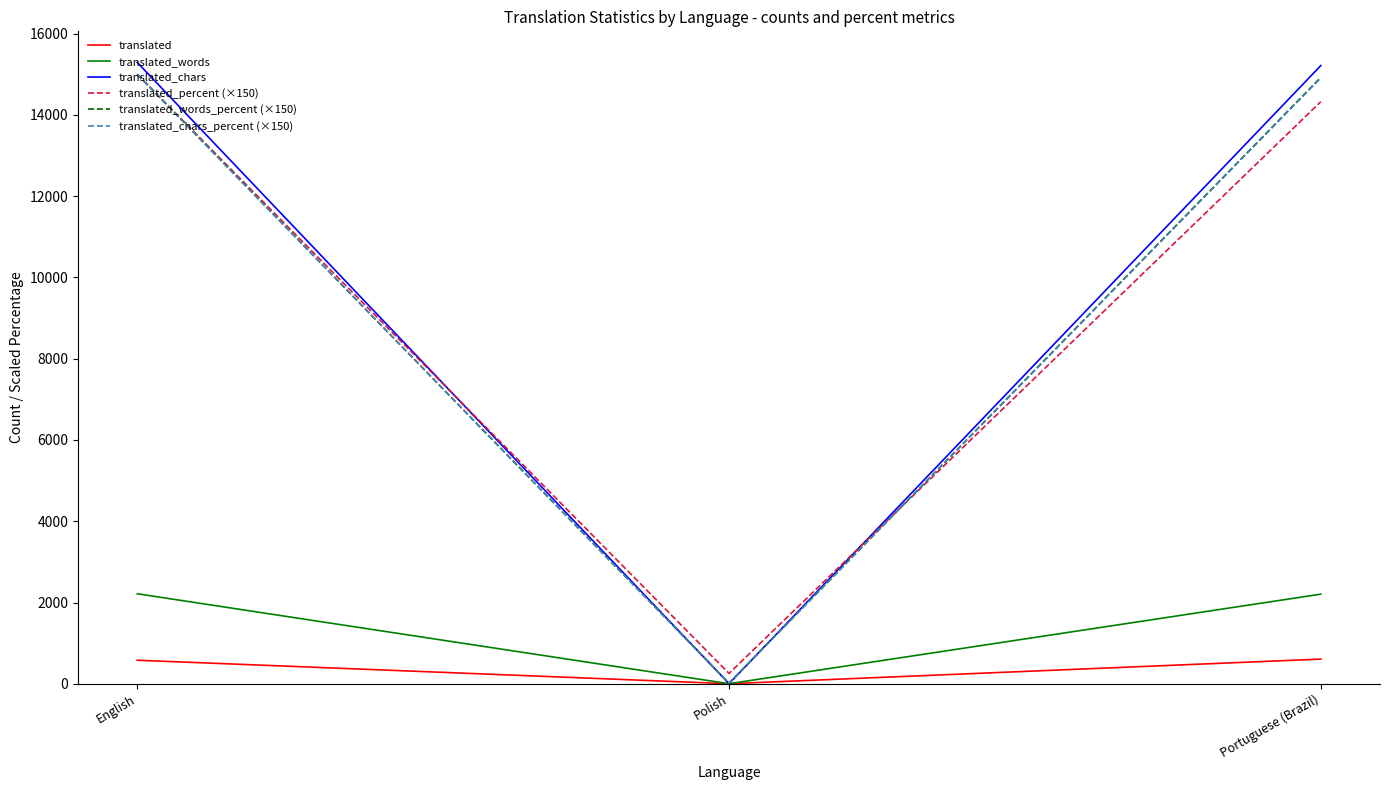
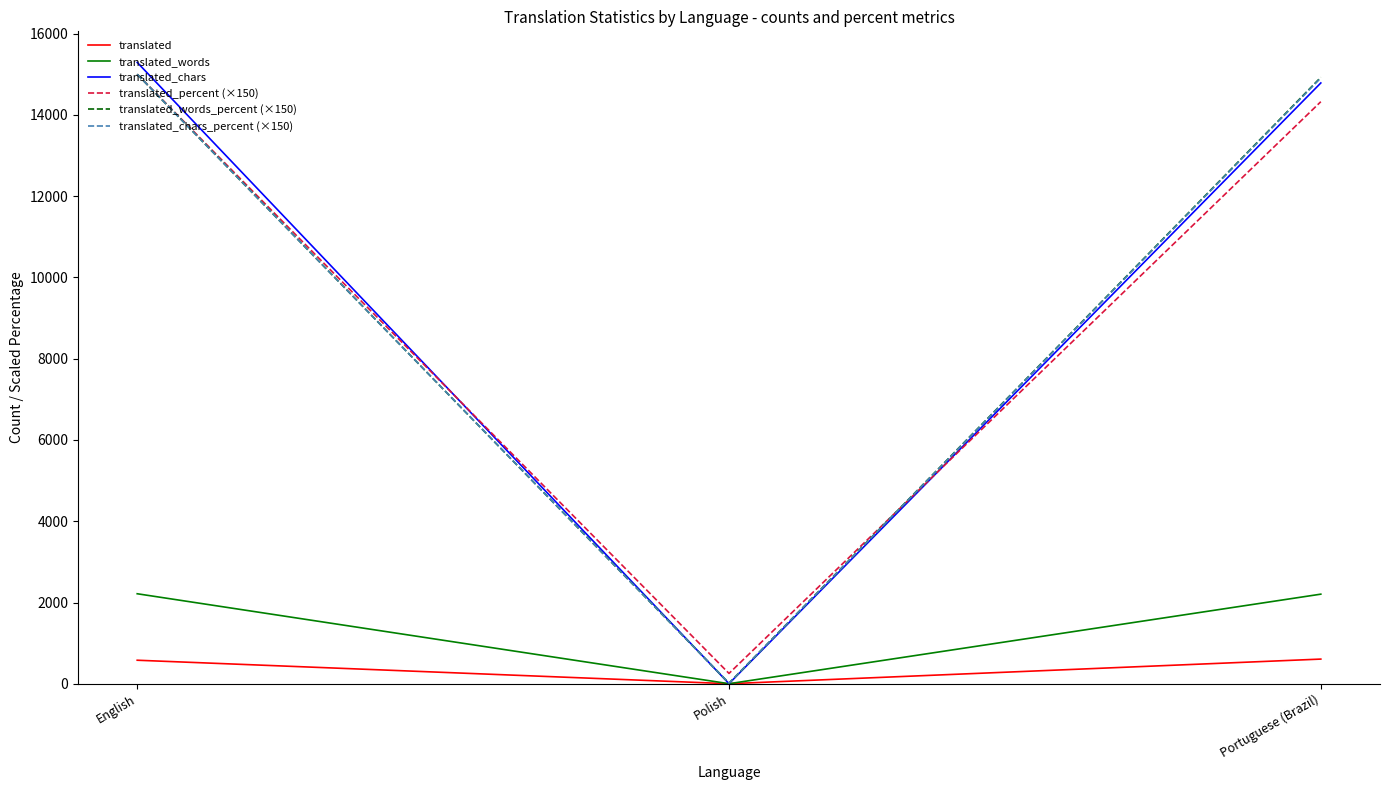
translated_chars, Portuguese (Brazil): 15200 -> 14800
